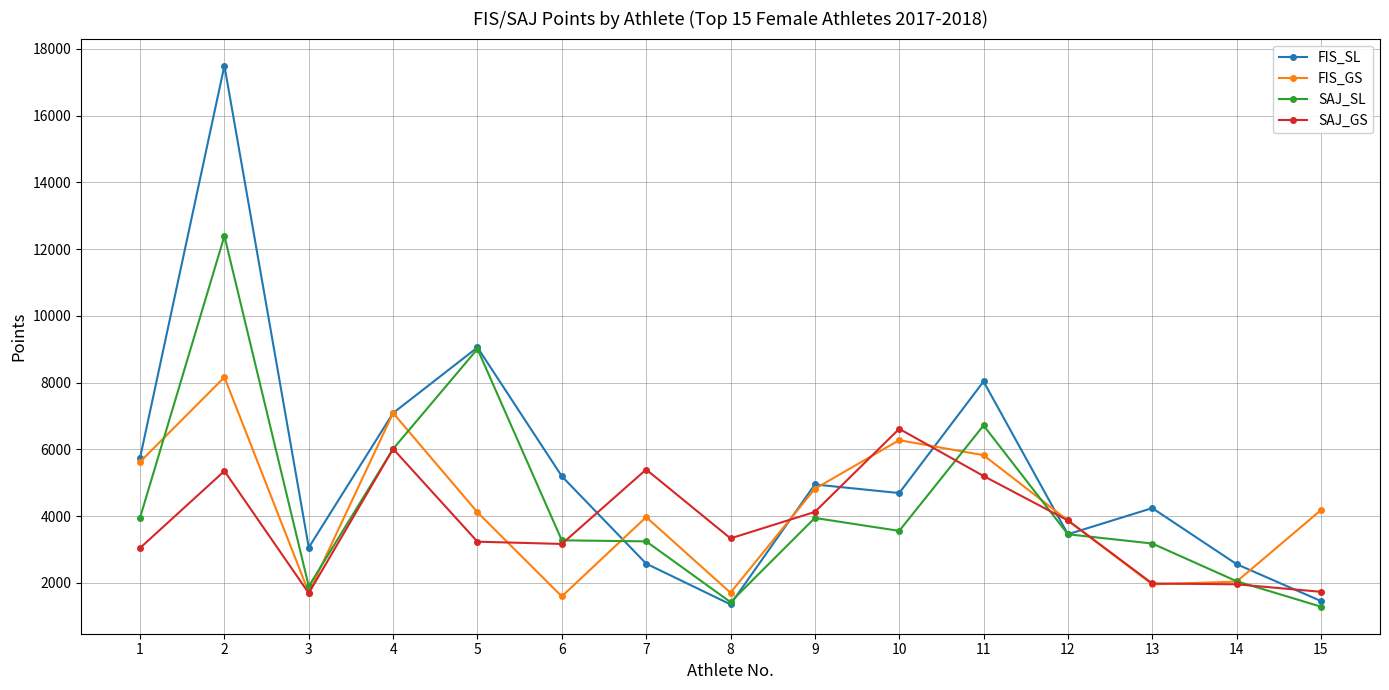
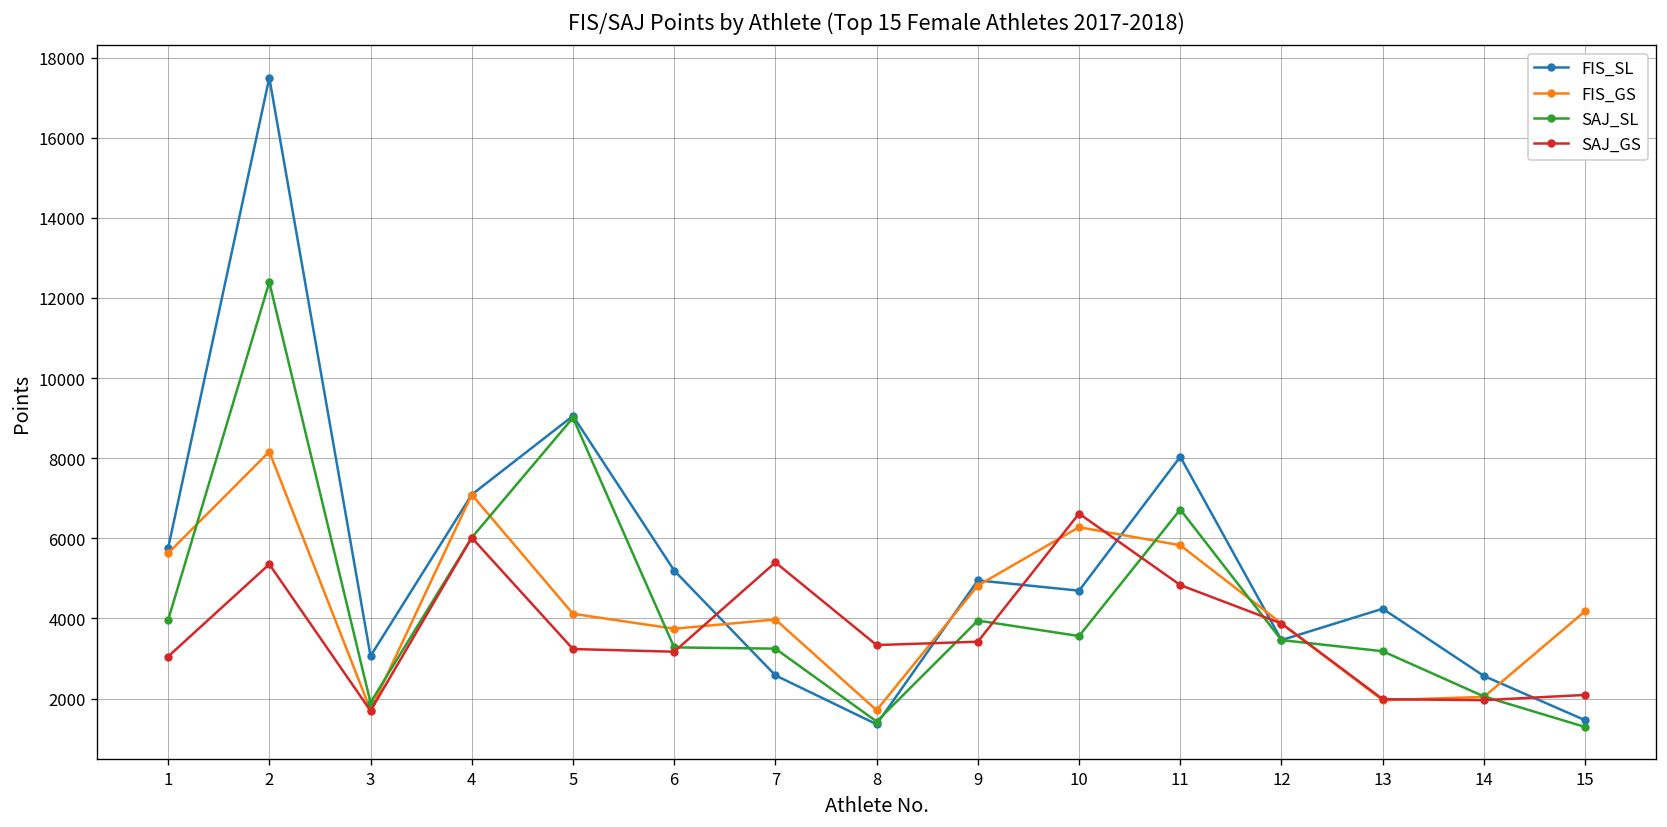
FIS_GS, 6: 1600 -> 3700
SAJ_GS, 9: 4100 -> 3400
SAJ_GS, 11: 5200 -> 4800
SAJ_GS, 15: 1700 -> 2100
